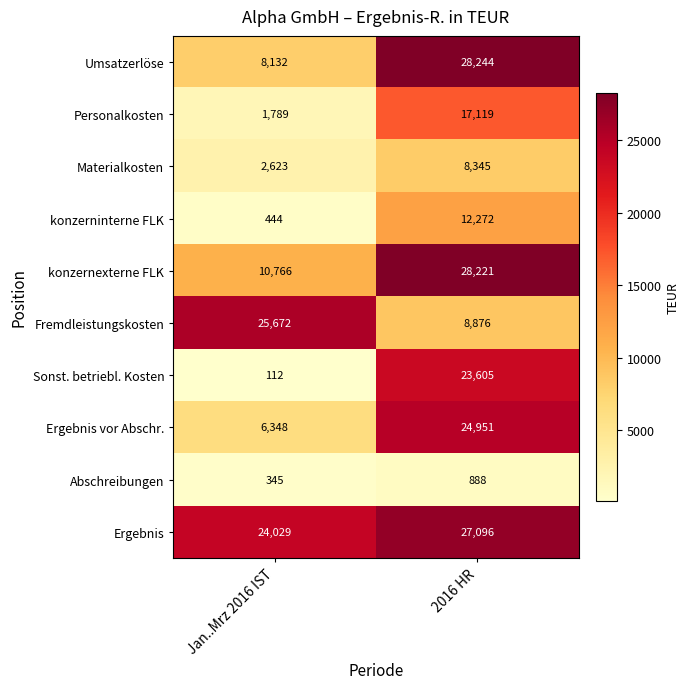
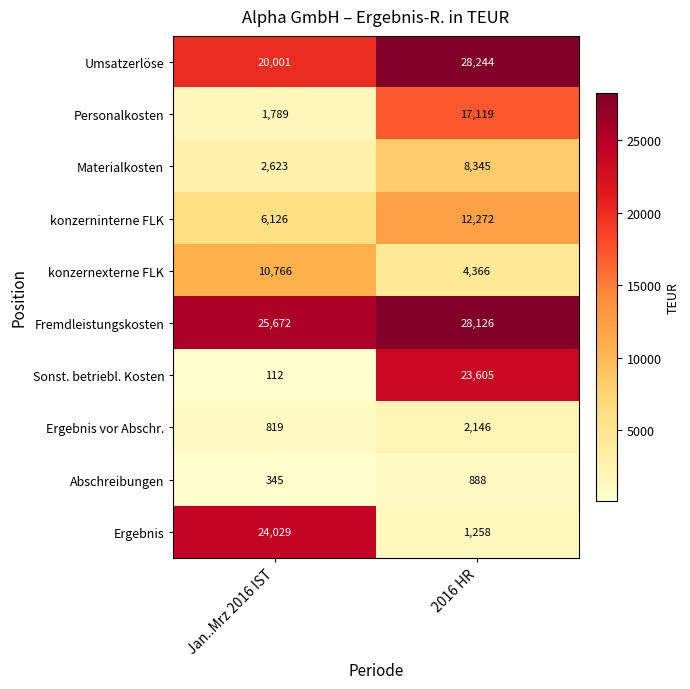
Umsatzerlöse, Jan..Mrz 2016 IST: 8,132 -> 20,001
konzerninterne FLK, Jan..Mrz 2016 IST: 444 -> 6,126
konzernexterne FLK, 2016 HR: 28,221 -> 4,366
Fremdleistungskosten, 2016 HR: 8,876 -> 28,126
Ergebnis vor Abschr., Jan..Mrz 2016 IST: 6,348 -> 819
Ergebnis vor Abschr., 2016 HR: 24,951 -> 2,146
Ergebnis, 2016 HR: 27,096 -> 1,258
